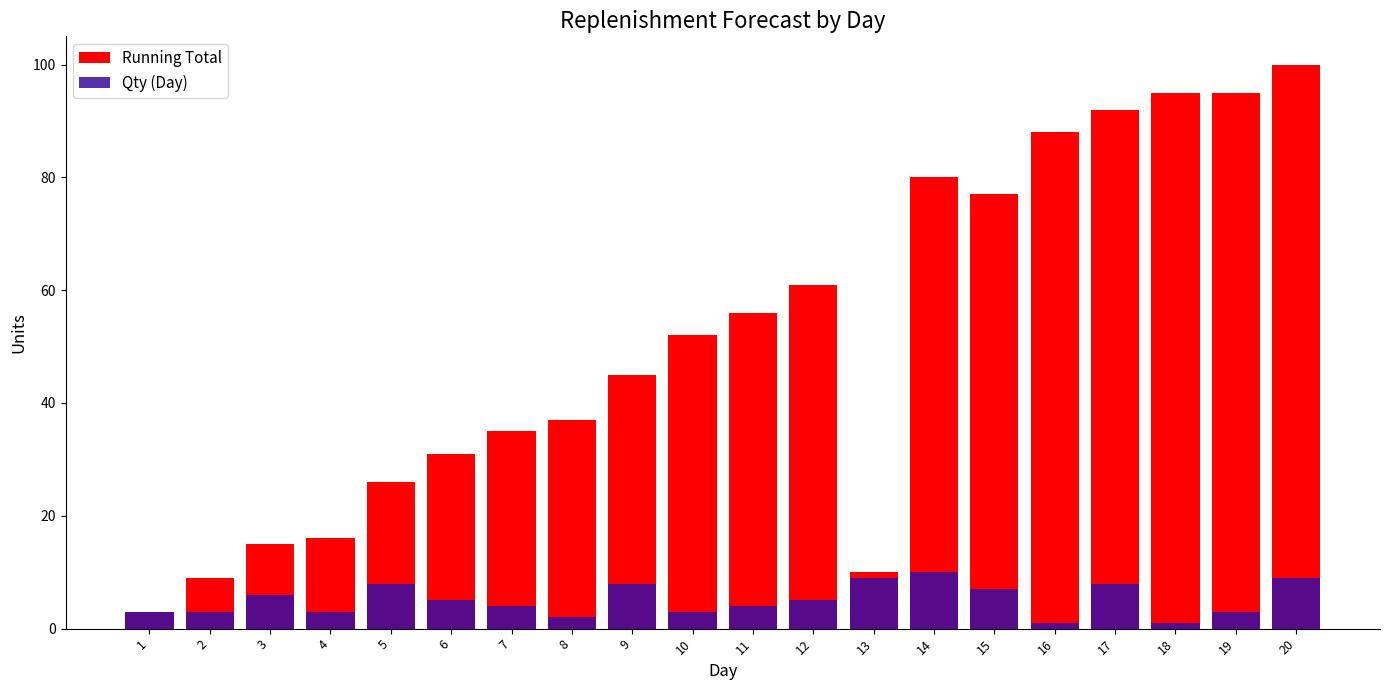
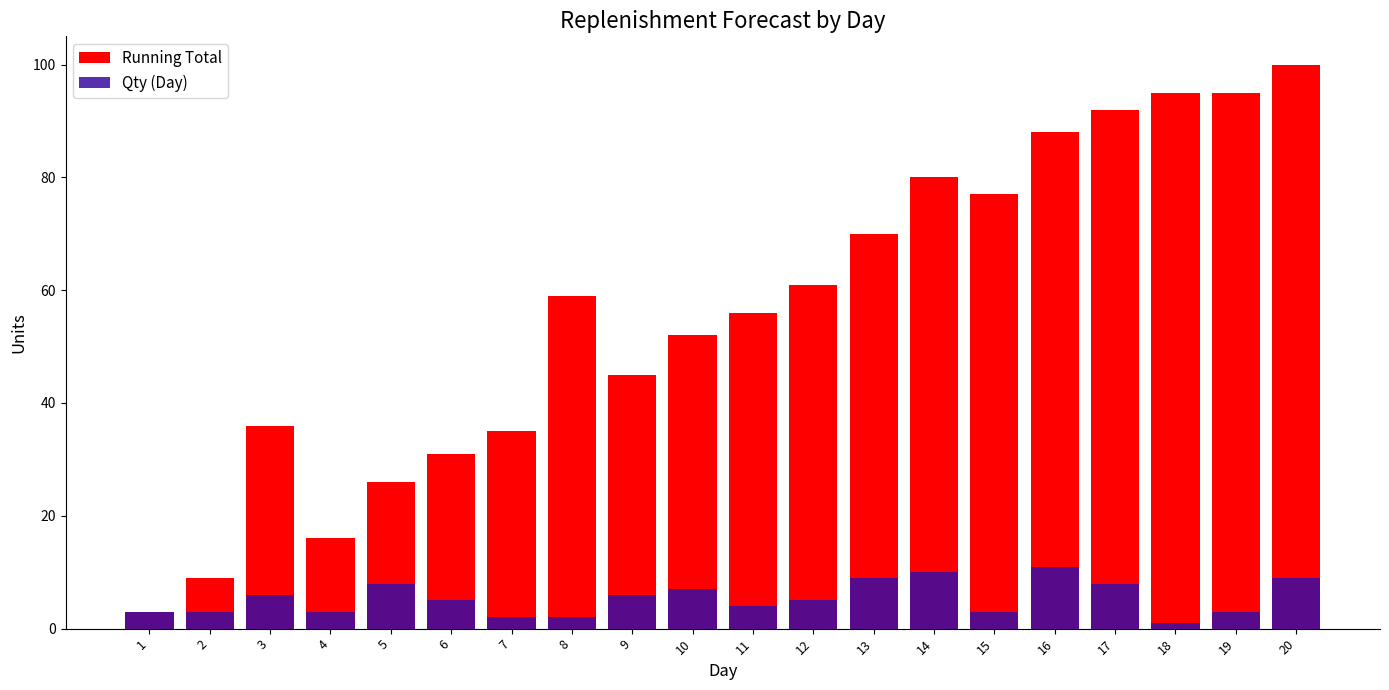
Running Total, 3: 15 -> 36
Qty (Day), 7: 4 -> 2
Running Total, 8: 37 -> 59
Qty (Day), 9: 8 -> 6
Qty (Day), 10: 3 -> 7
Running Total, 13: 10 -> 70
Qty (Day), 15: 7 -> 3
Qty (Day), 16: 1 -> 11
